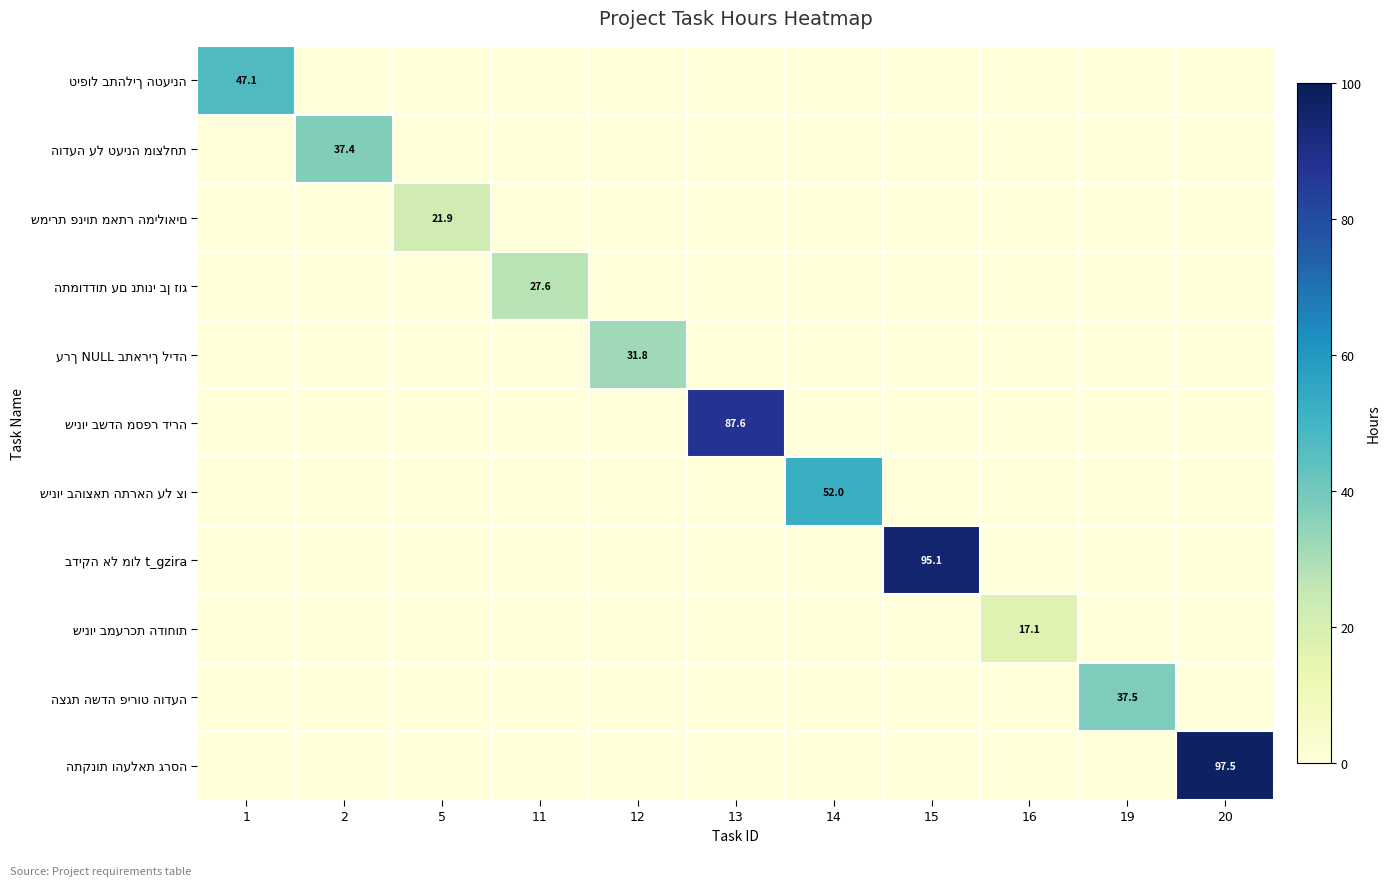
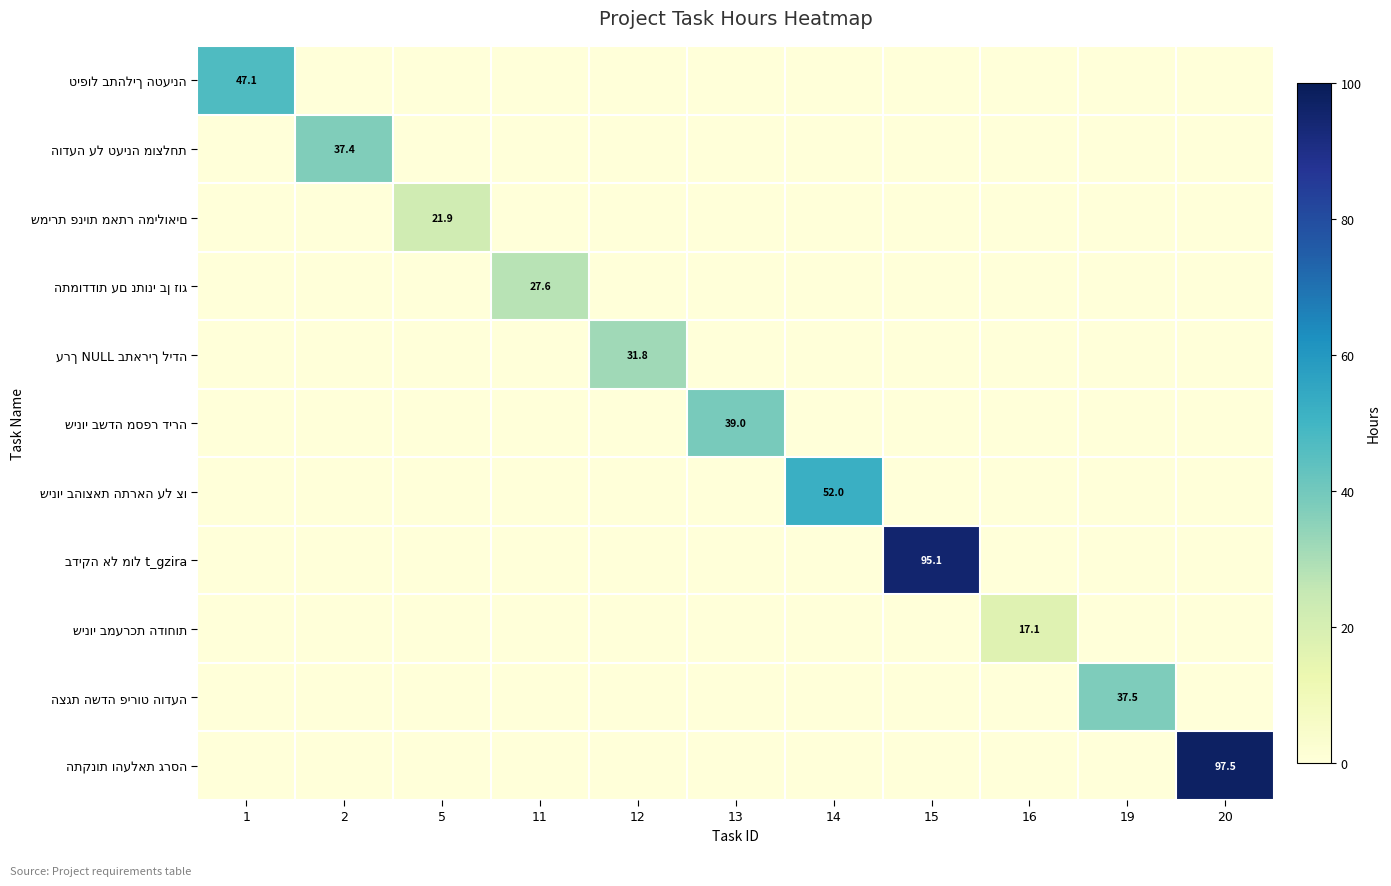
שינוי בשדה מספר דירה, 13: 87.6 -> 39.0
